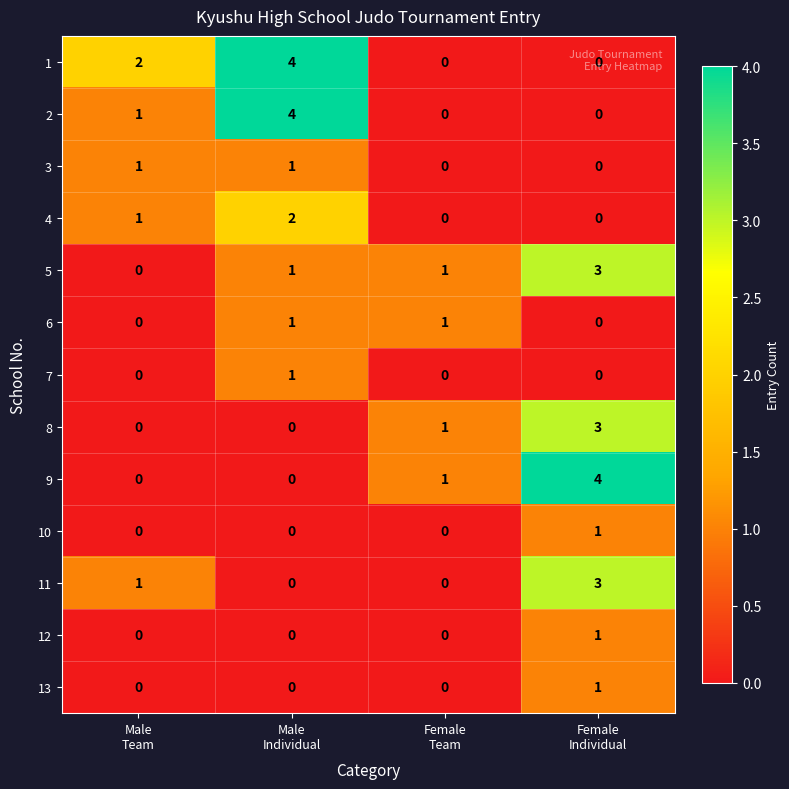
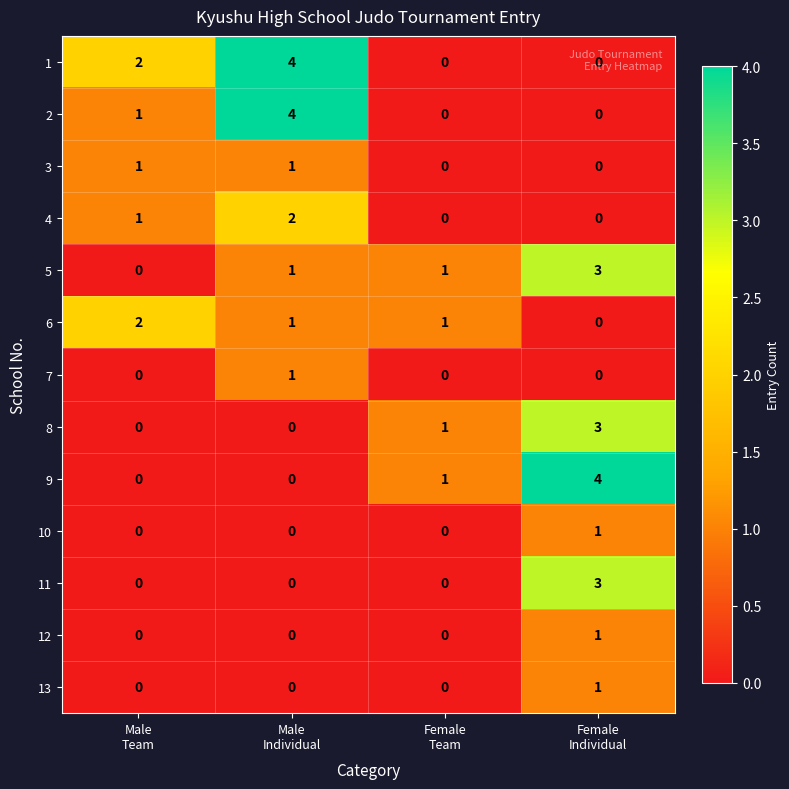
6, Male Team: 0 -> 2
11, Male Team: 1 -> 0
